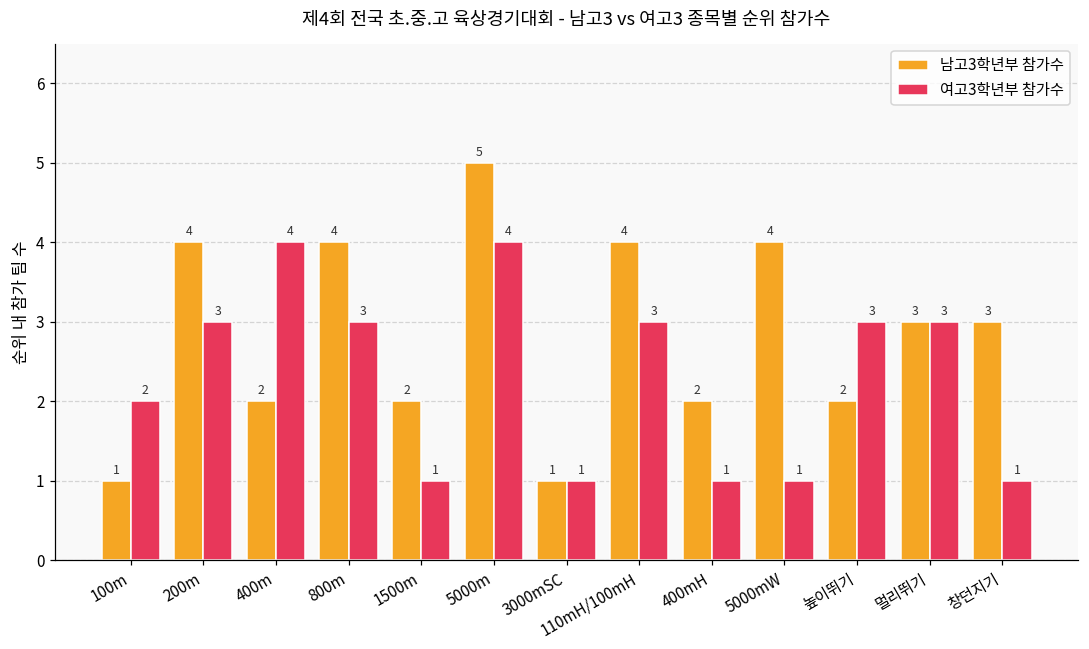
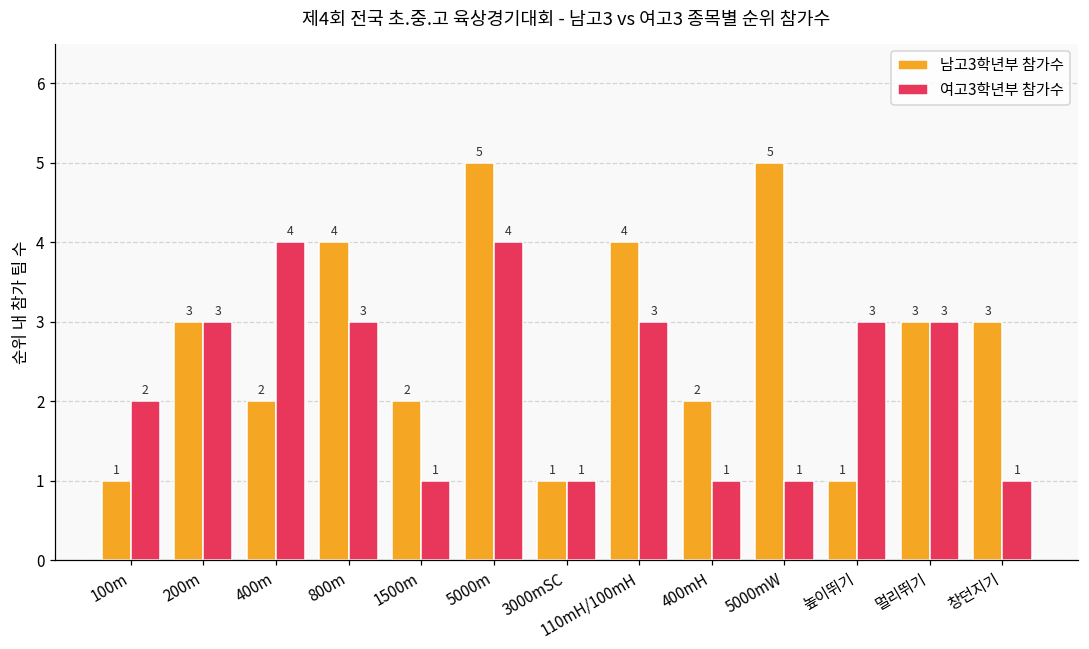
남고3학년부 참가수, 200m: 4 -> 3
남고3학년부 참가수, 5000mW: 4 -> 5
남고3학년부 참가수, 높이뛰기: 2 -> 1
